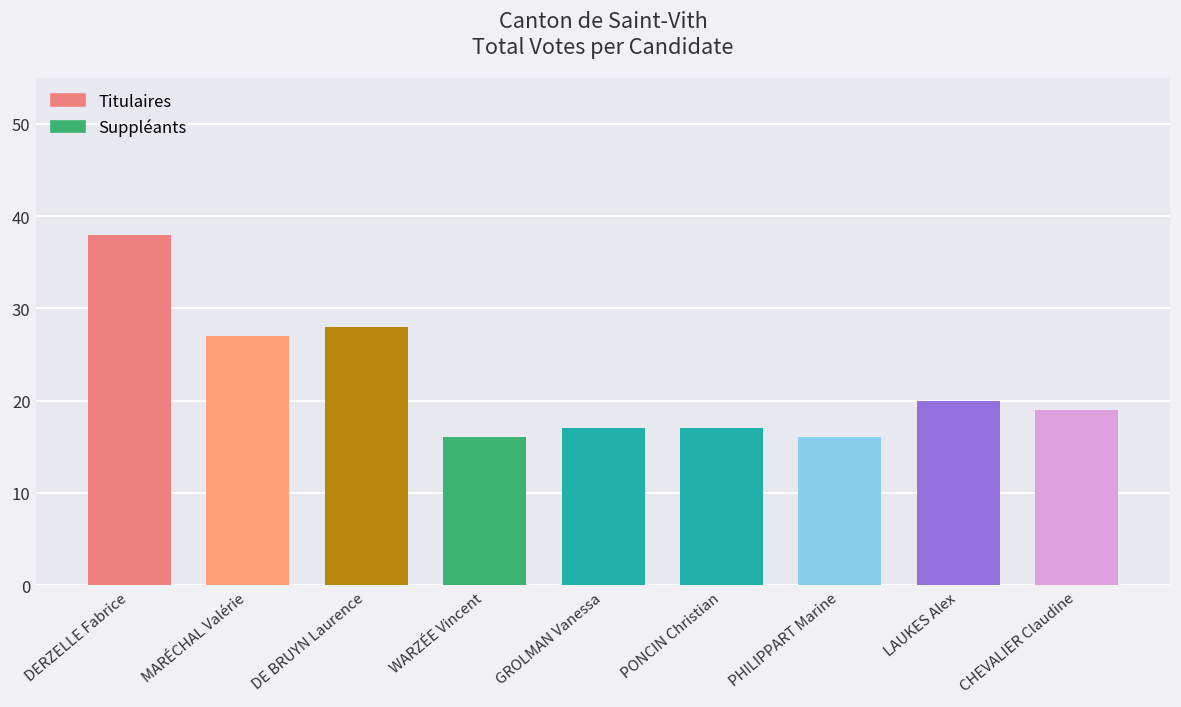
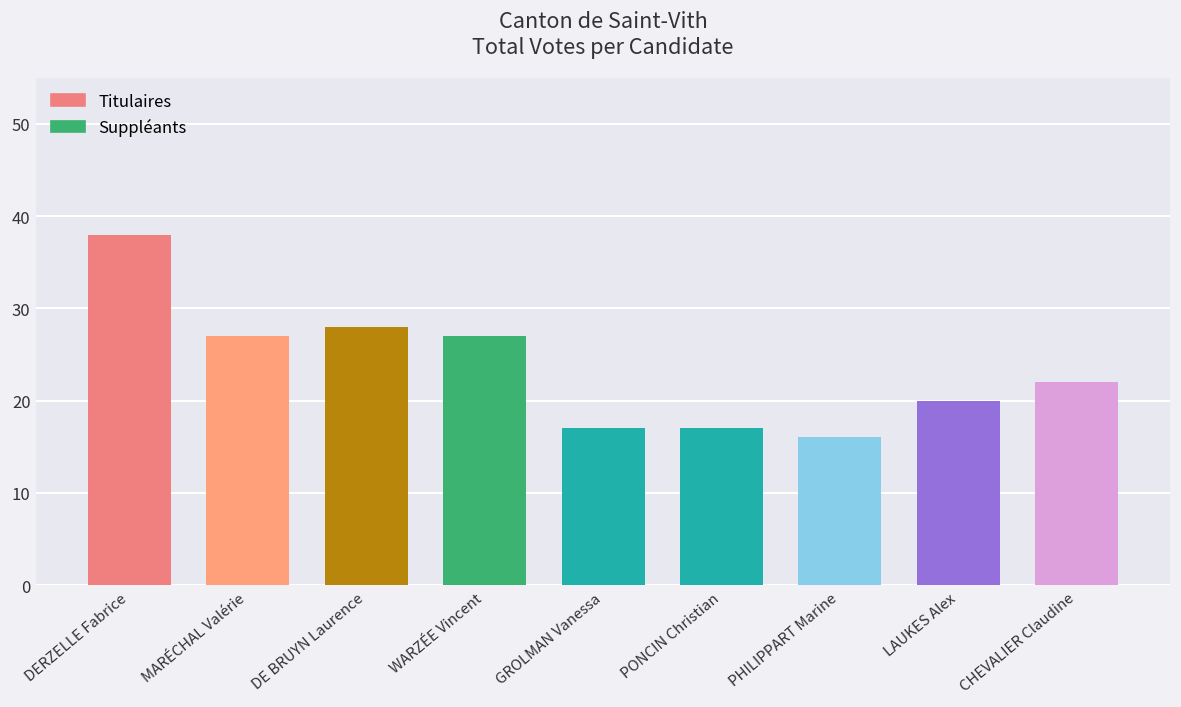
WARZÉE Vincent: 16 -> 27
CHEVALIER Claudine: 19 -> 22
